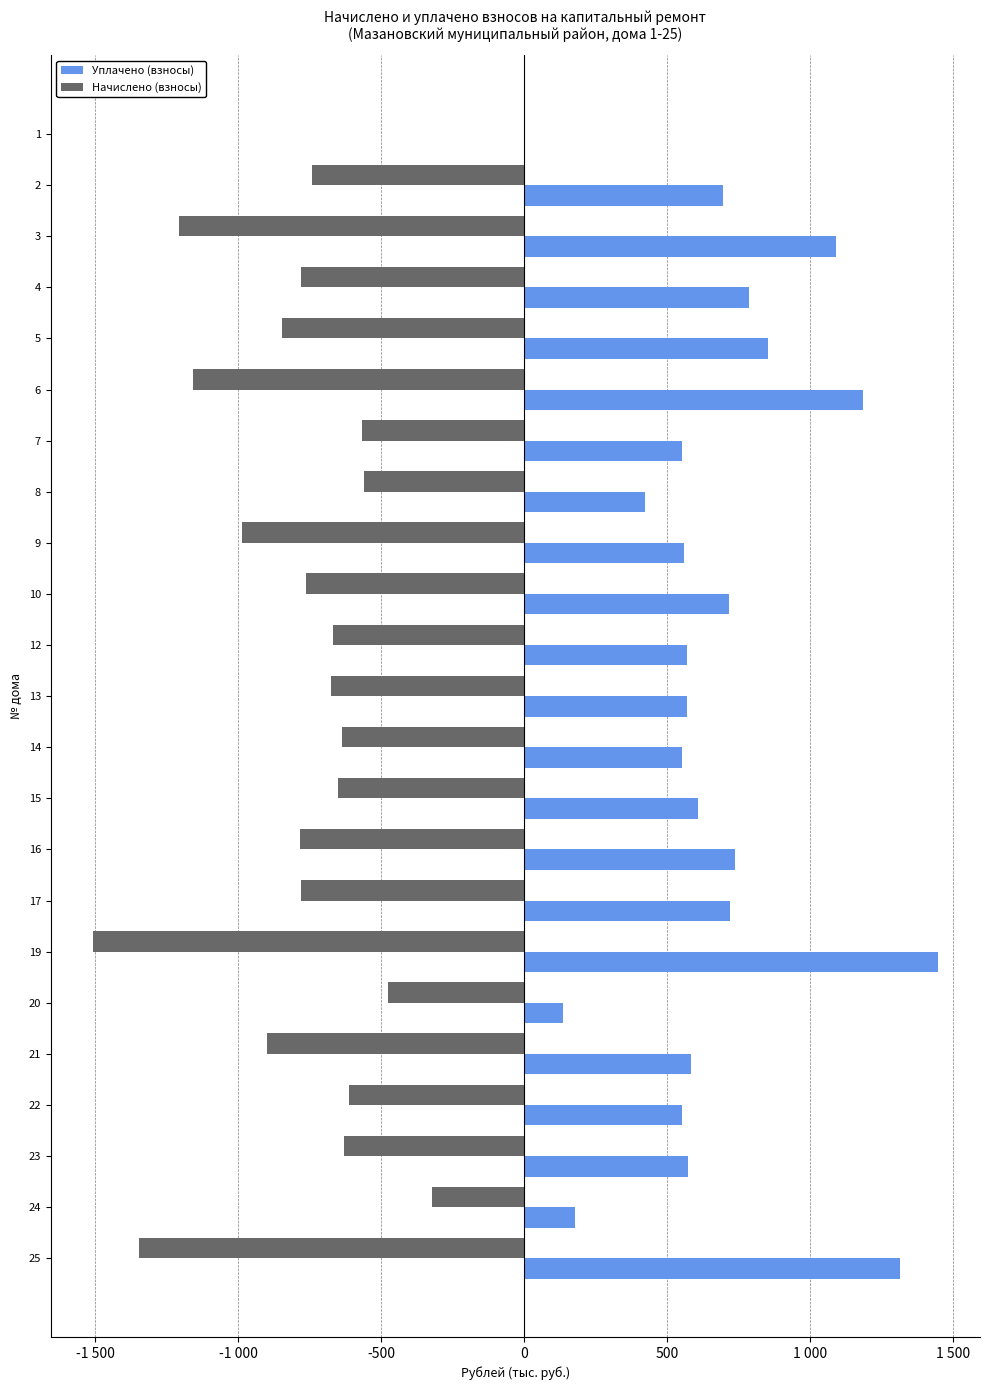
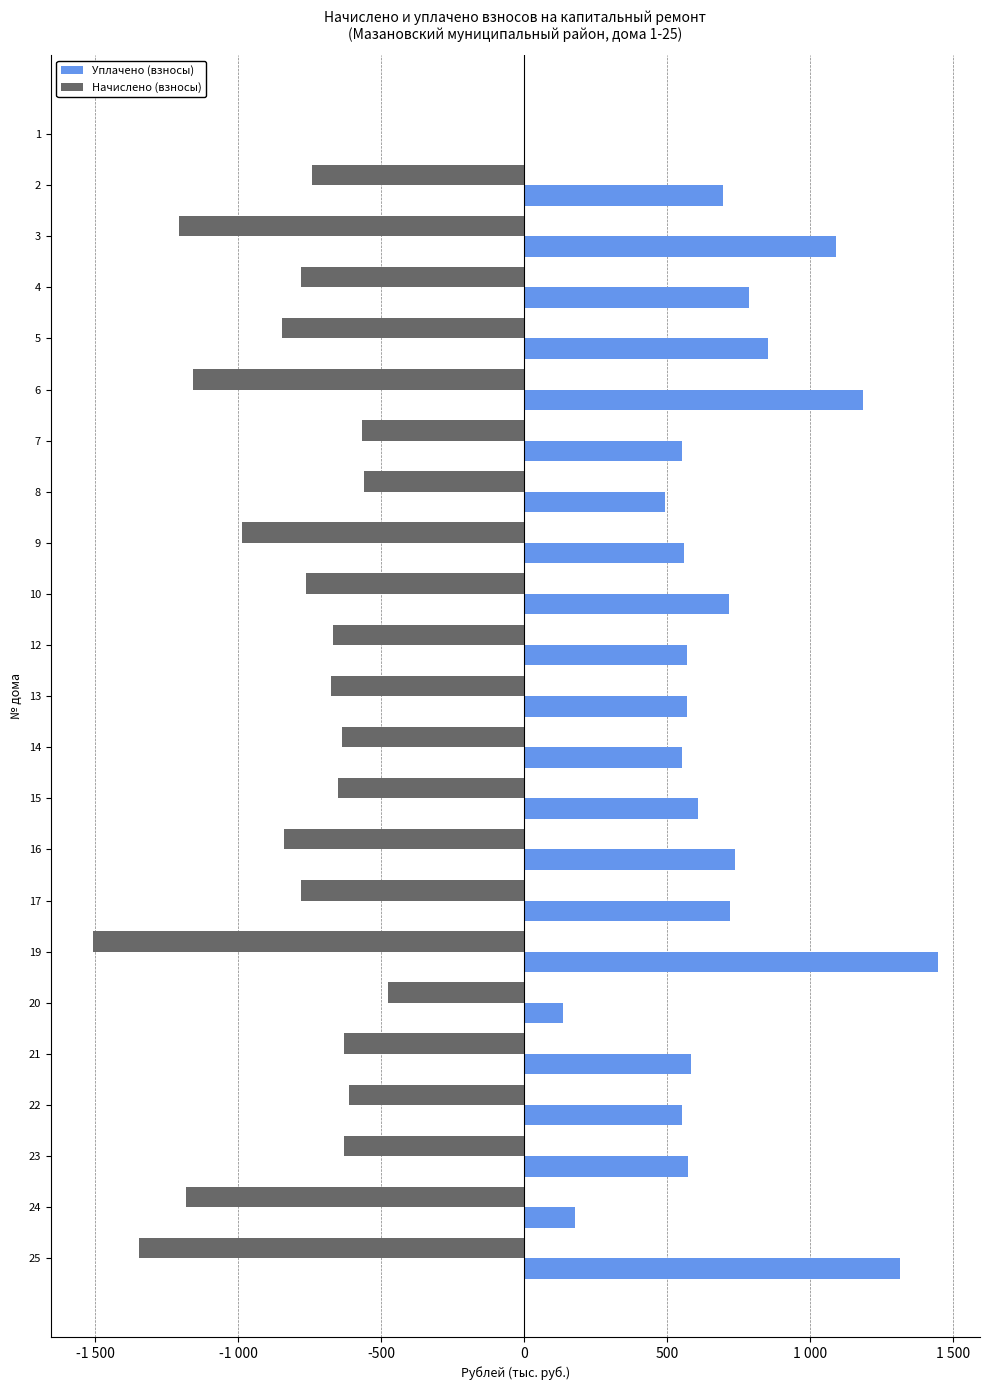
Уплачено (взносы), 8: 420 -> 490
Начислено (взносы), 16: -790 -> -840
Начислено (взносы), 21: -900 -> -630
Начислено (взносы), 24: -320 -> -1180
